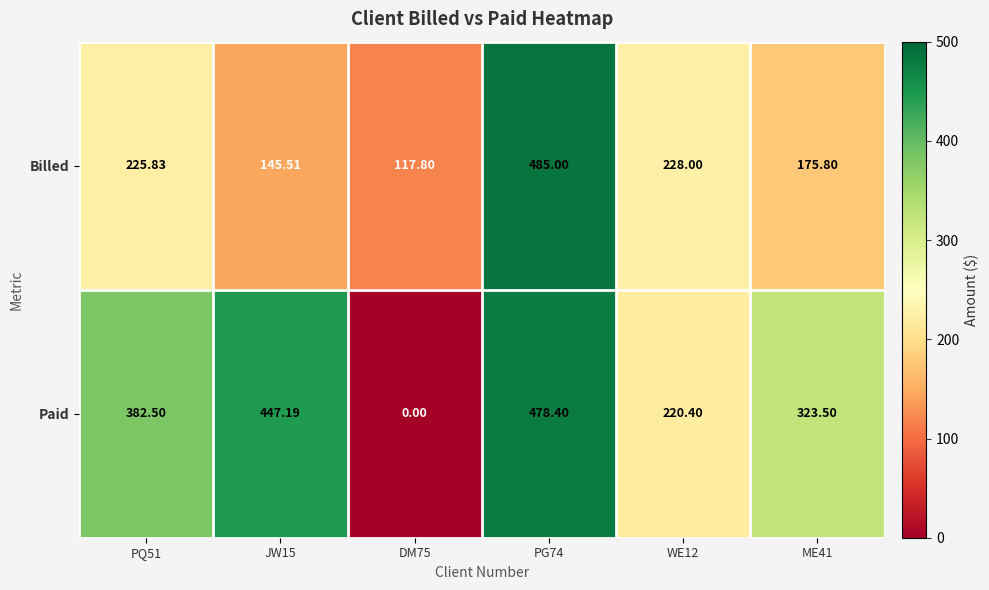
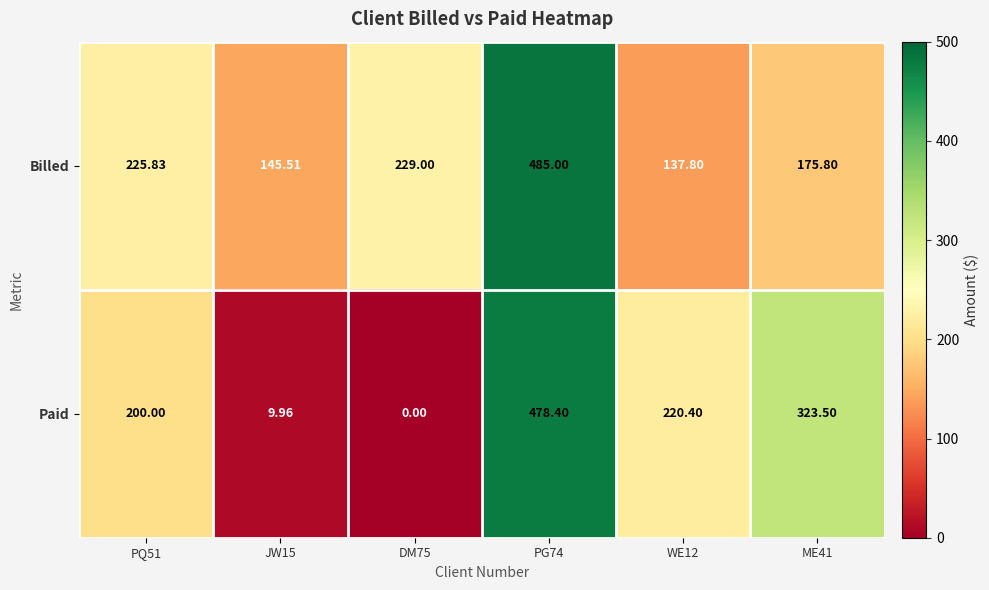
Billed, DM75: 117.80 -> 229.00
Billed, WE12: 228.00 -> 137.80
Paid, PQ51: 382.50 -> 200.00
Paid, JW15: 447.19 -> 9.96
